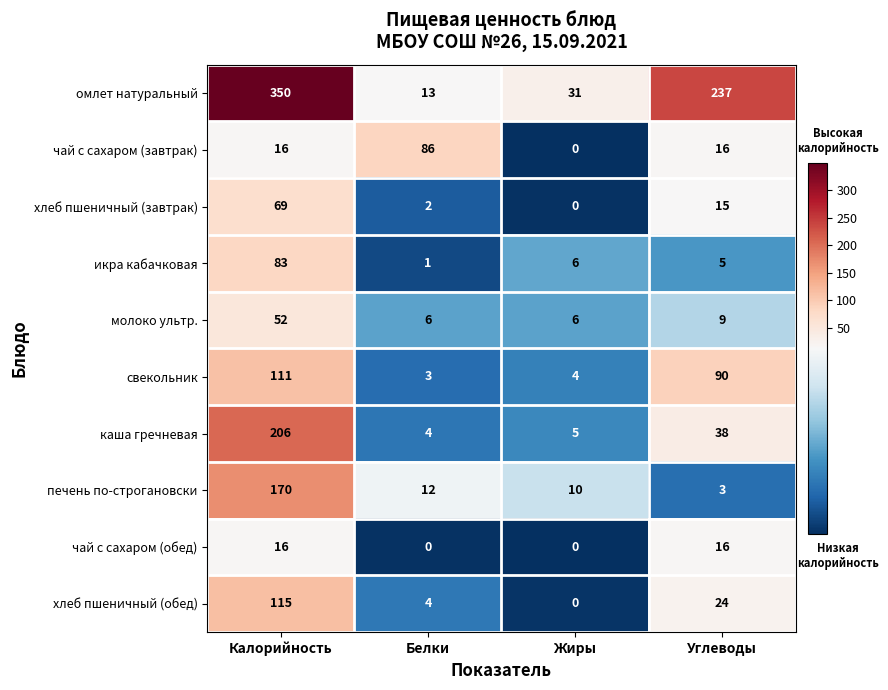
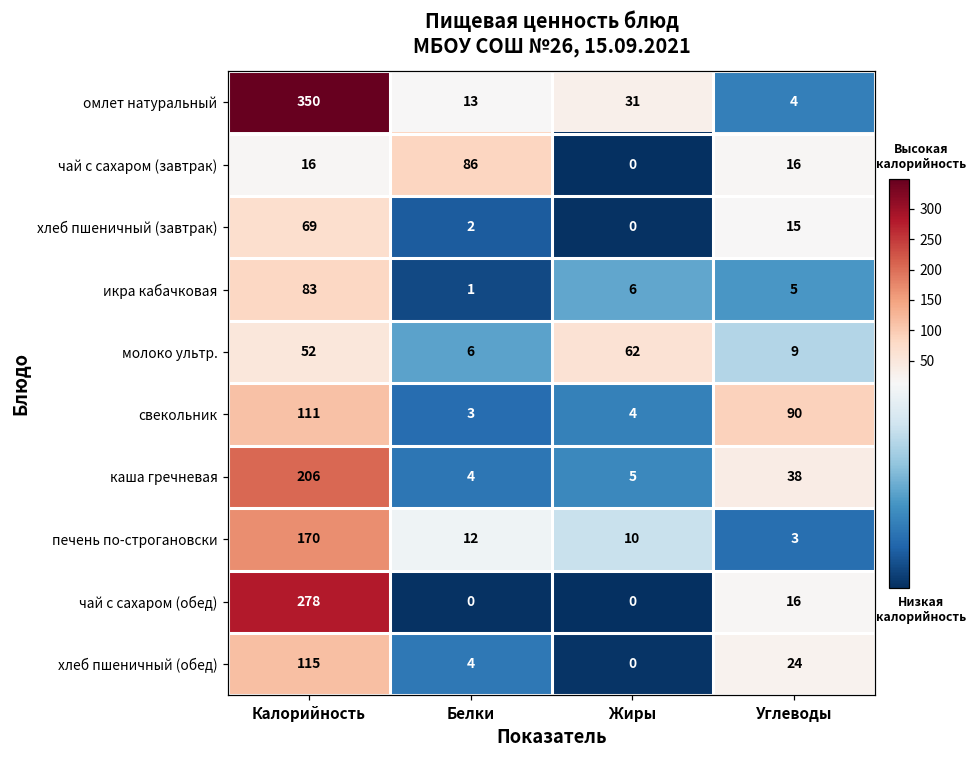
омлет натуральный, Углеводы: 237 -> 4
молоко ультр., Жиры: 6 -> 62
чай с сахаром (обед), Калорийность: 16 -> 278
